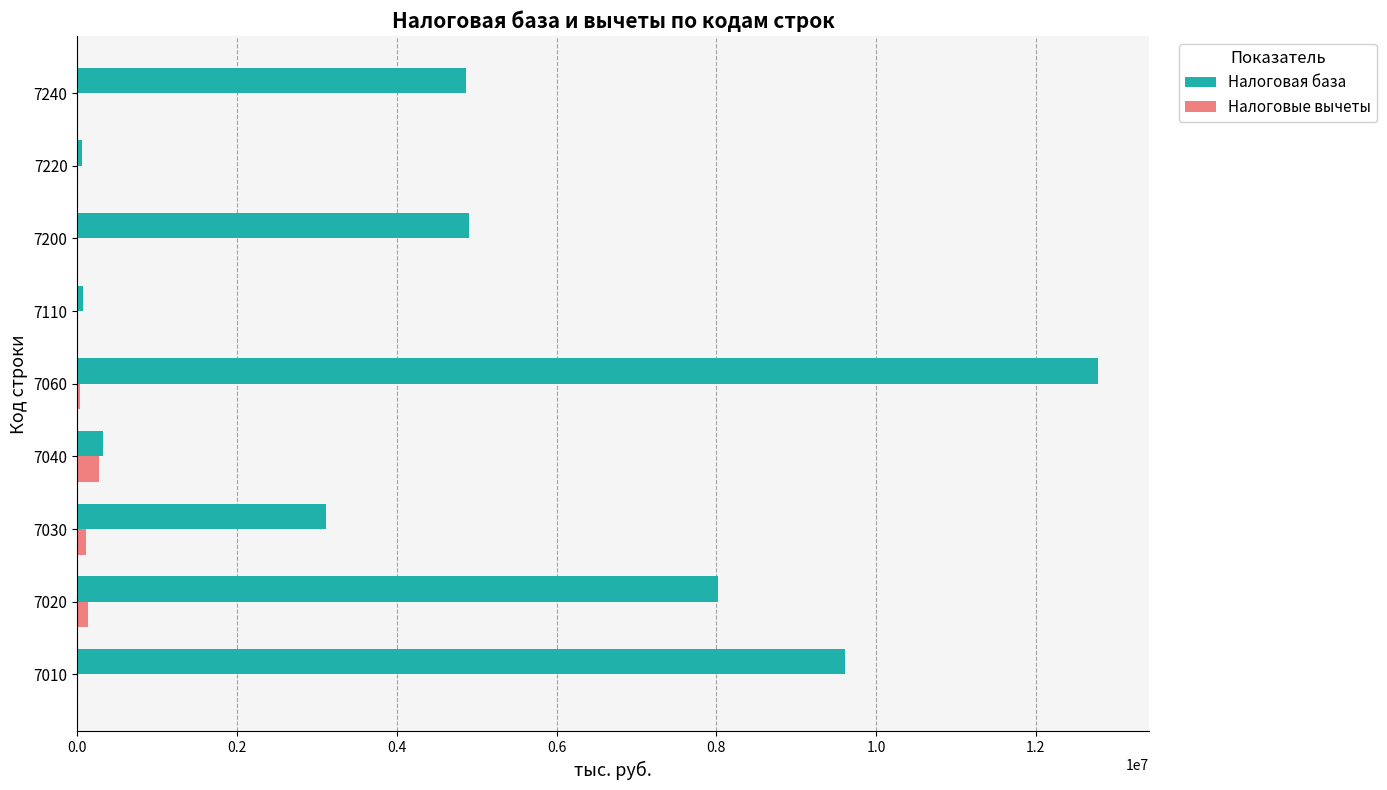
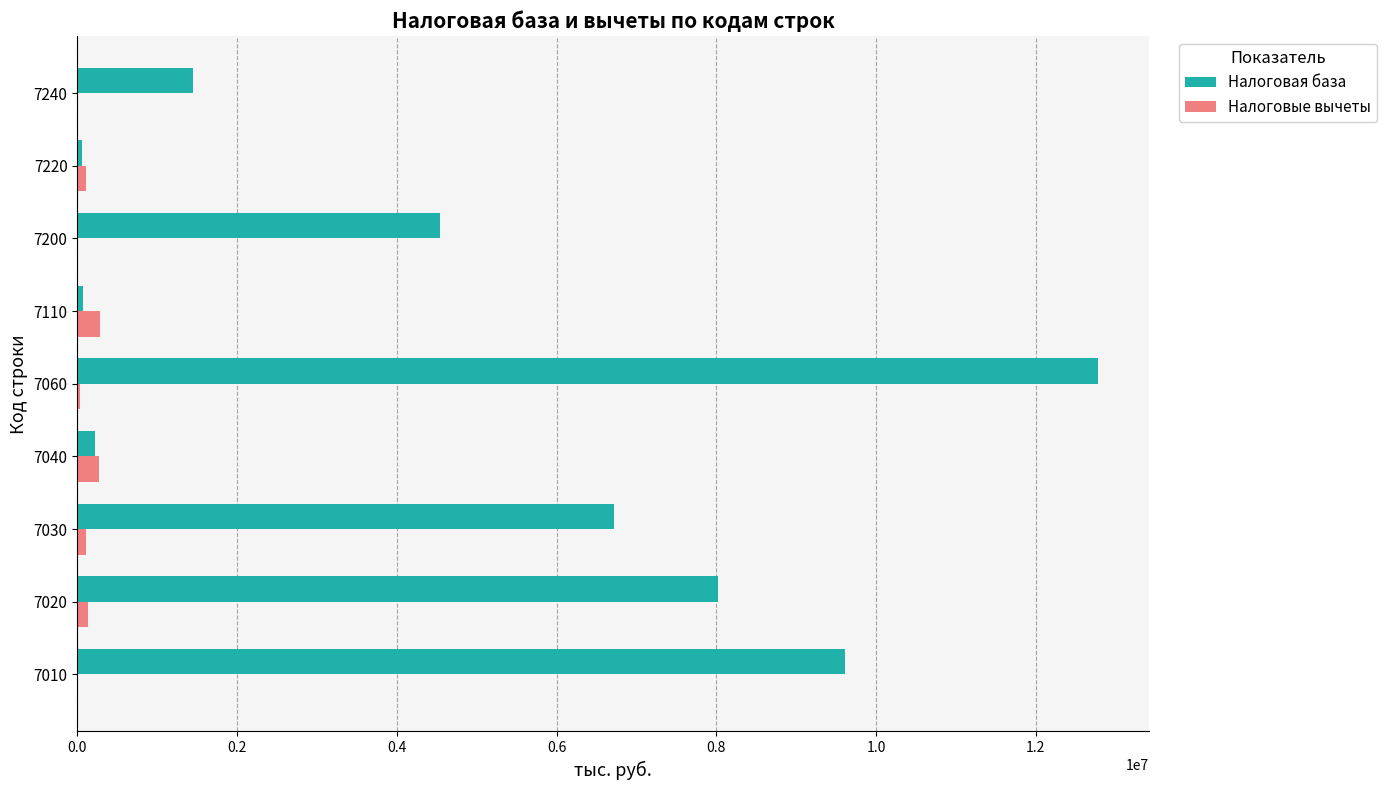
Налоговая база, 7240: 4900000 -> 1400000
Налоговые вычеты, 7220: 0 -> 100000
Налоговая база, 7200: 4900000 -> 4500000
Налоговые вычеты, 7110: 0 -> 300000
Налоговая база, 7040: 300000 -> 200000
Налоговая база, 7030: 3100000 -> 6700000
